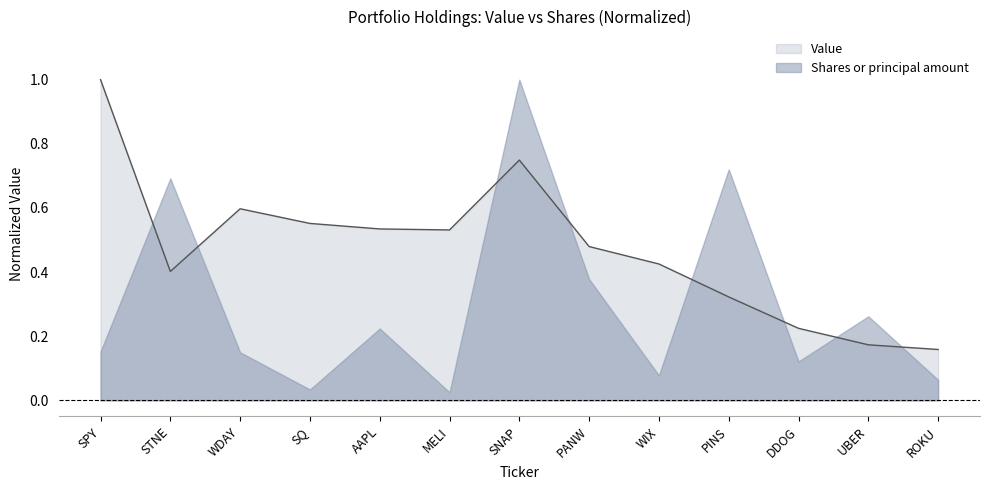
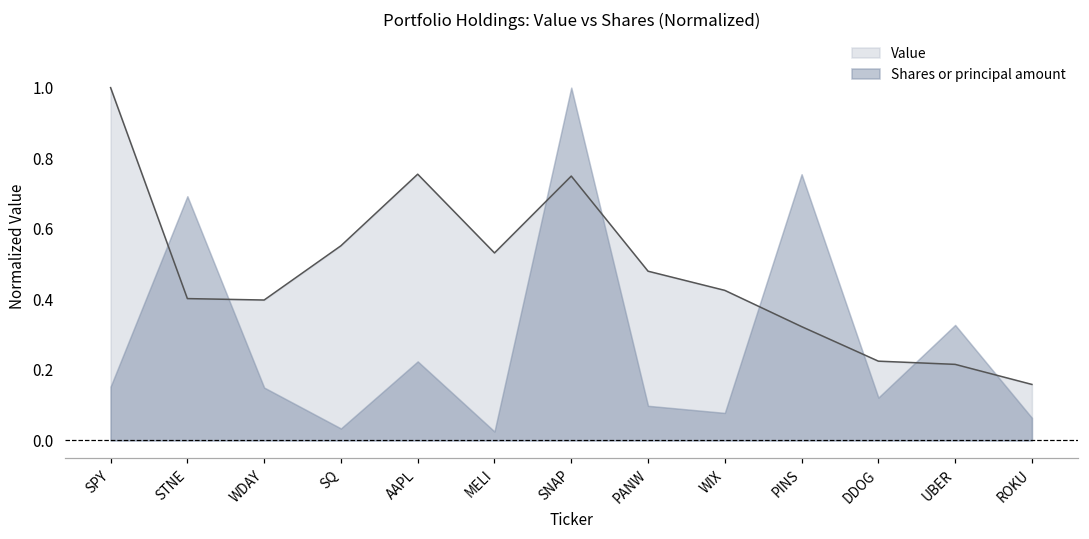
Value, WDAY: 0.60 -> 0.40
Value, AAPL: 0.53 -> 0.75
Shares or principal amount, PANW: 0.38 -> 0.10
Shares or principal amount, PINS: 0.72 -> 0.75
Value, UBER: 0.17 -> 0.22
Shares or principal amount, UBER: 0.26 -> 0.33
